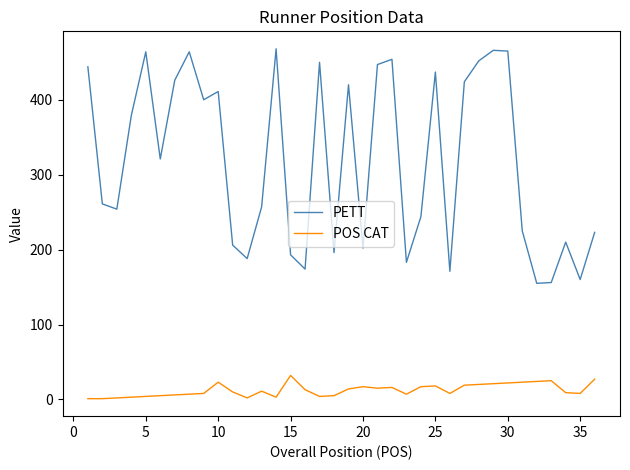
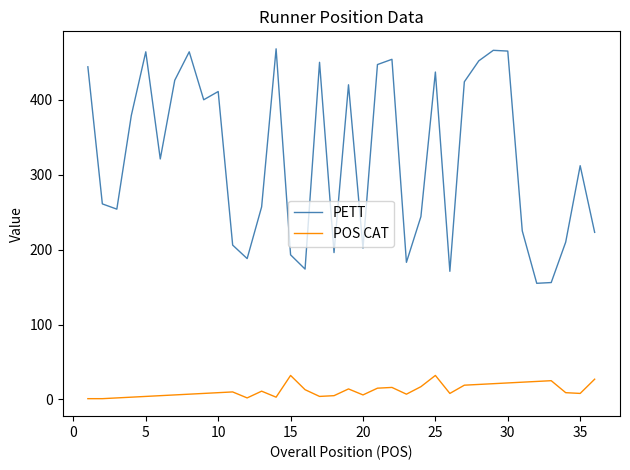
POS CAT, 10: 20 -> 10
POS CAT, 20: 20 -> 10
POS CAT, 25: 20 -> 30
PETT, 35: 160 -> 310
